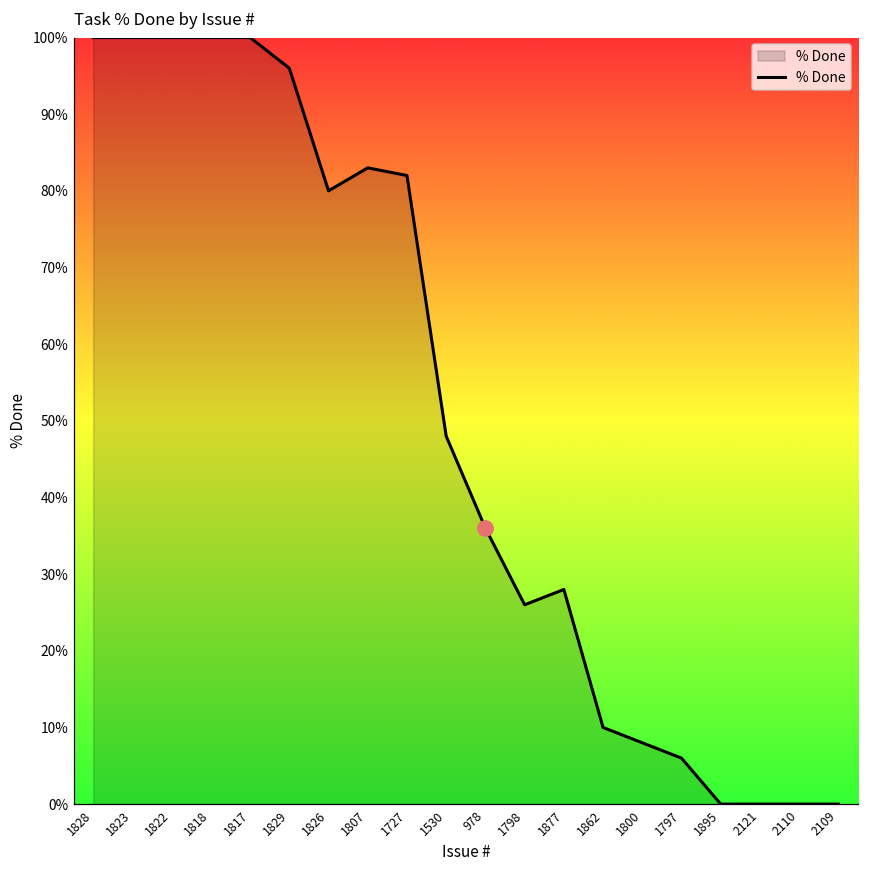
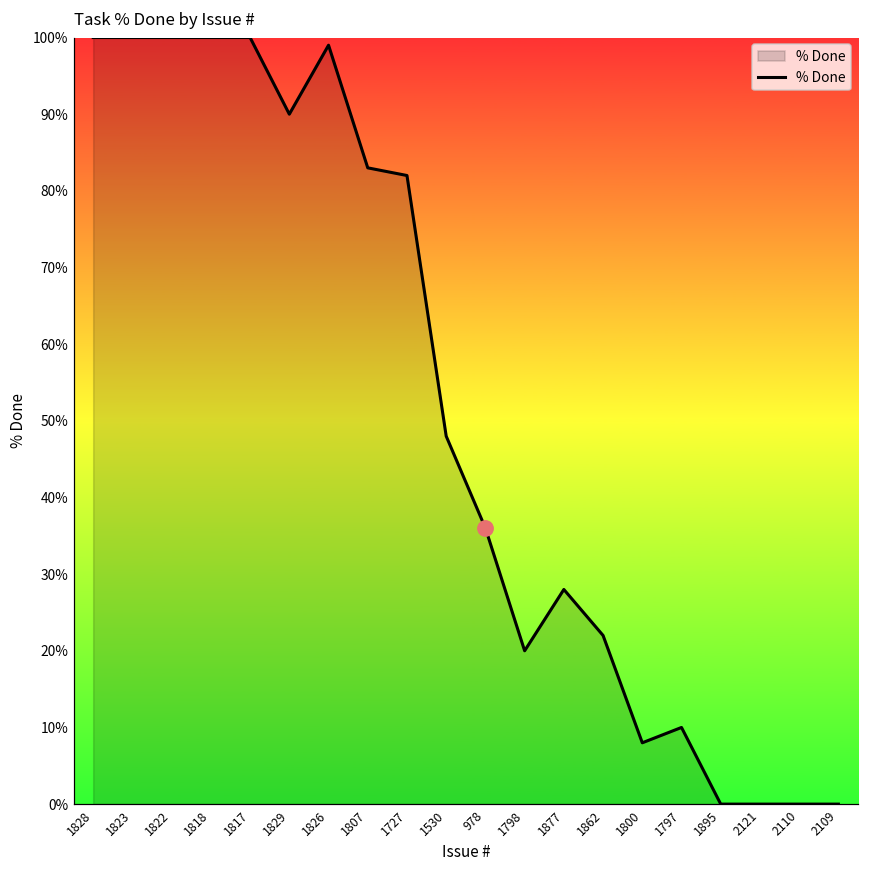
% Done, 1829: 96% -> 90%
% Done, 1826: 80% -> 99%
% Done, 1798: 26% -> 20%
% Done, 1862: 10% -> 22%
% Done, 1797: 6% -> 10%
